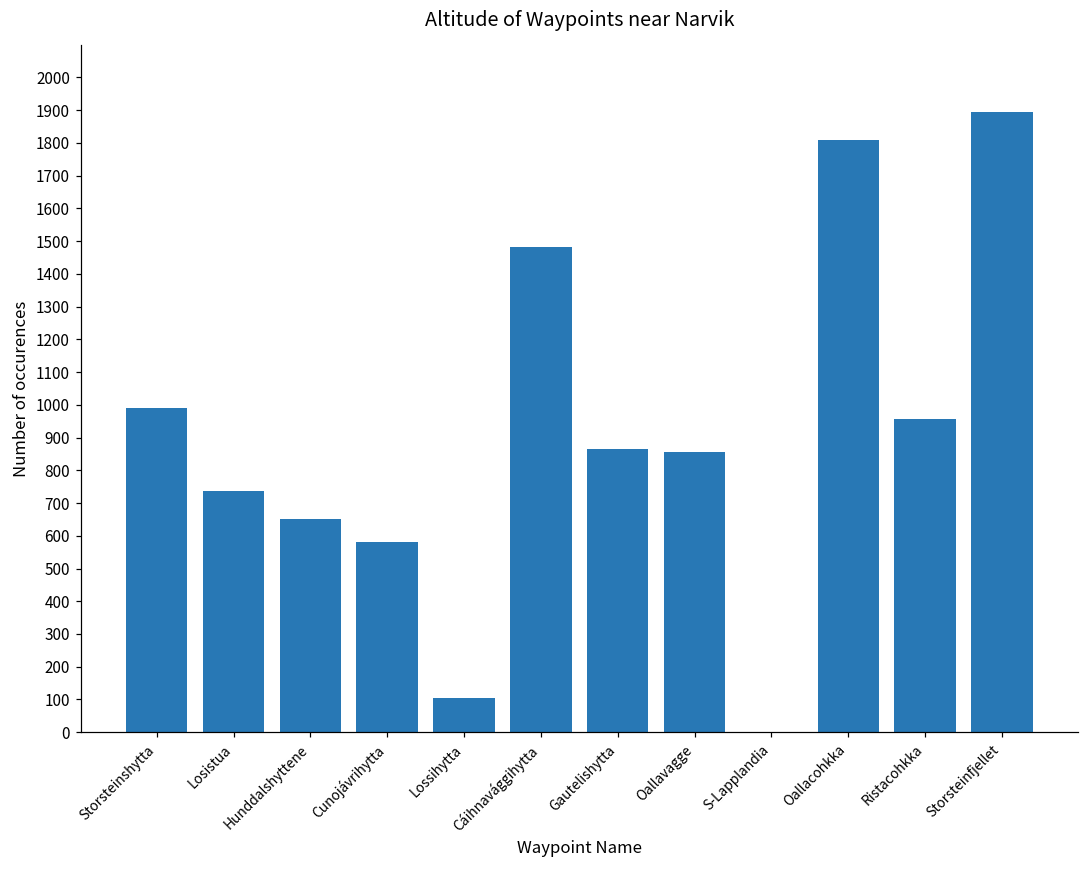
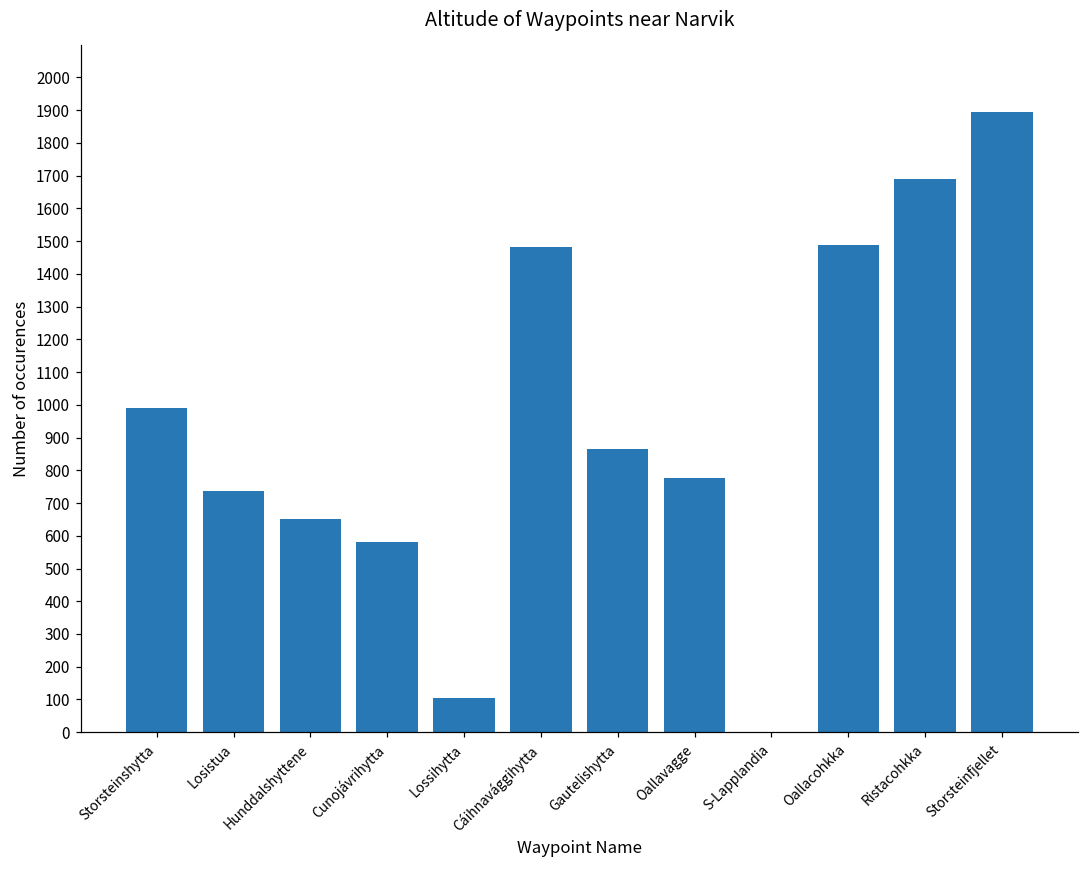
Oallavagge: 860 -> 780
Oallacohkka: 1810 -> 1490
Ristacohkka: 960 -> 1690
